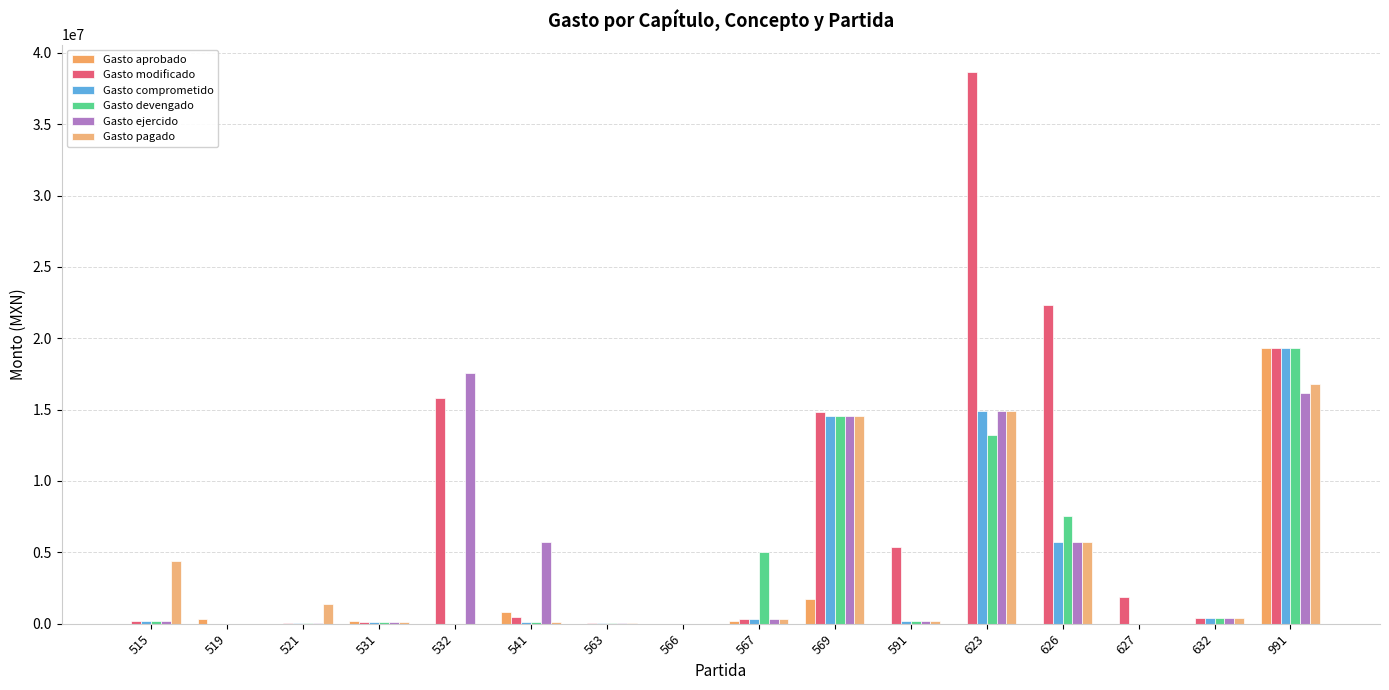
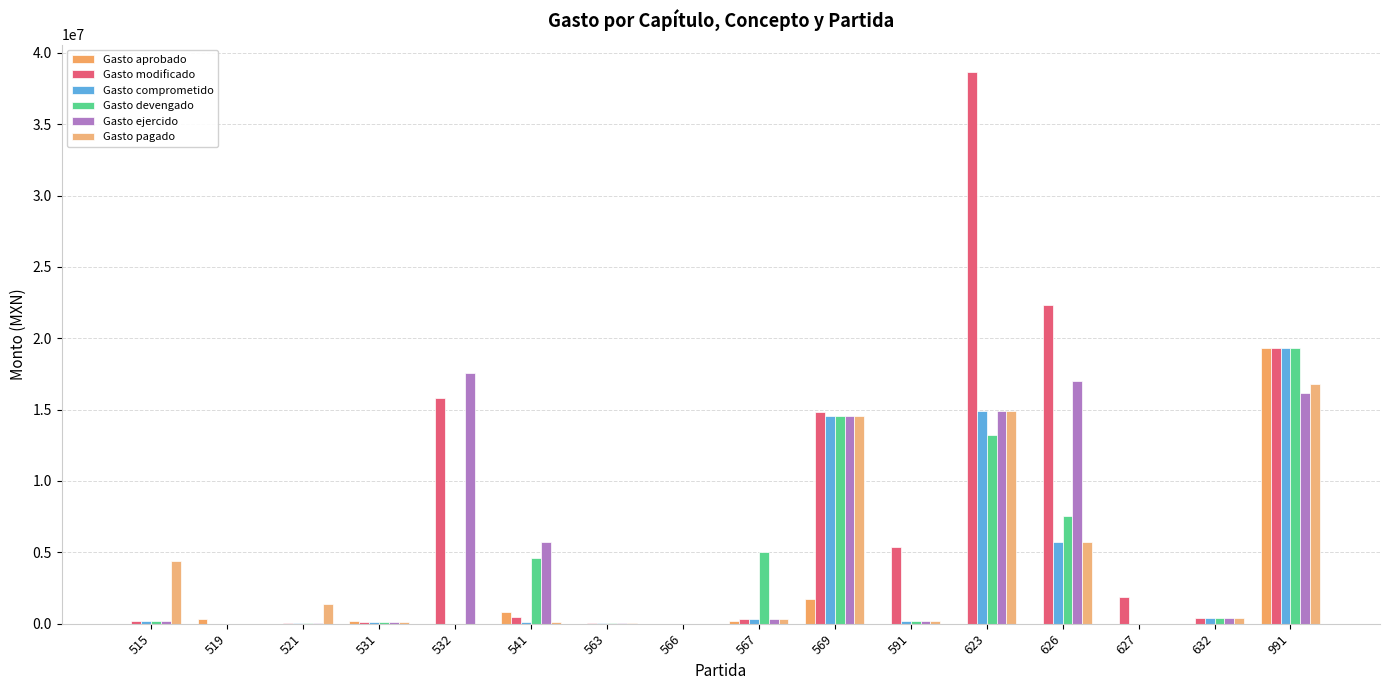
Gasto devengado, 541: 100000 -> 4600000
Gasto ejercido, 626: 5700000 -> 17000000
